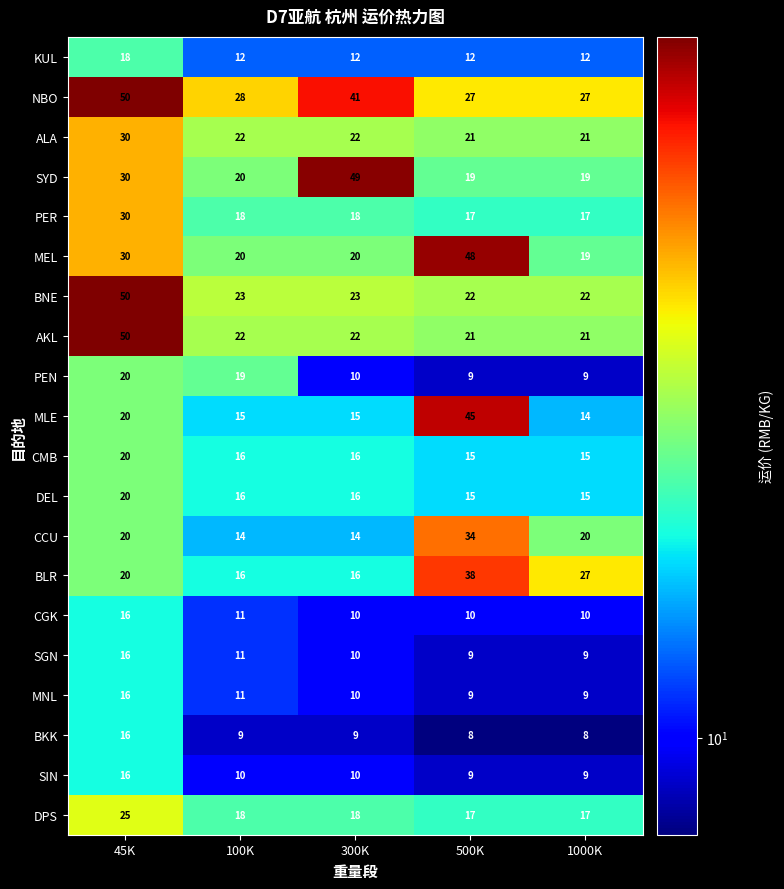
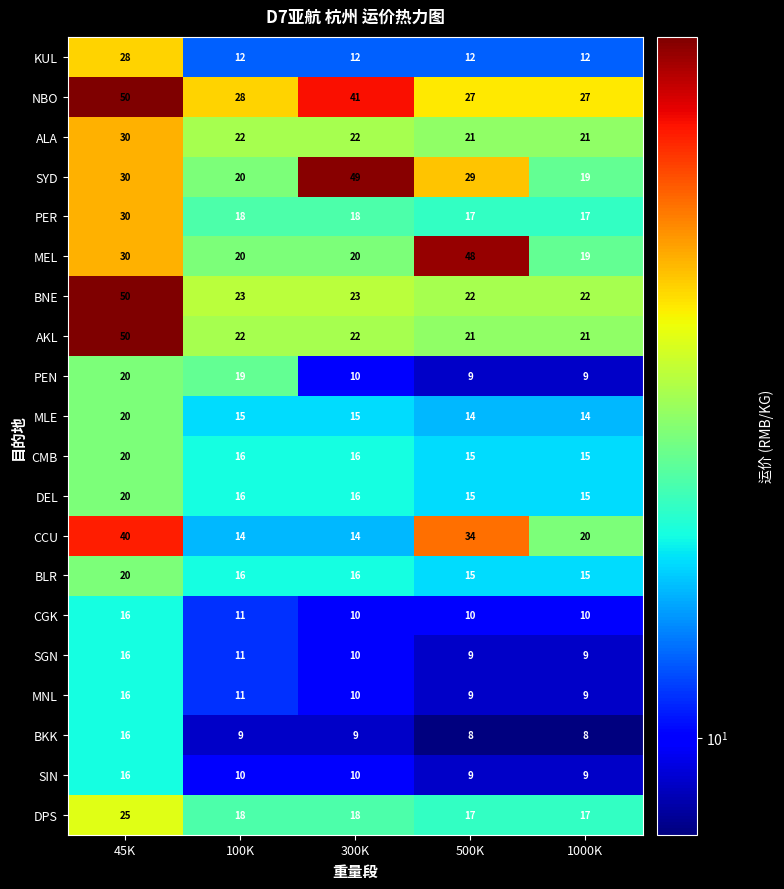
KUL, 45K: 18 -> 28
SYD, 500K: 19 -> 29
MLE, 500K: 45 -> 14
CCU, 45K: 20 -> 40
BLR, 500K: 38 -> 15
BLR, 1000K: 27 -> 15
